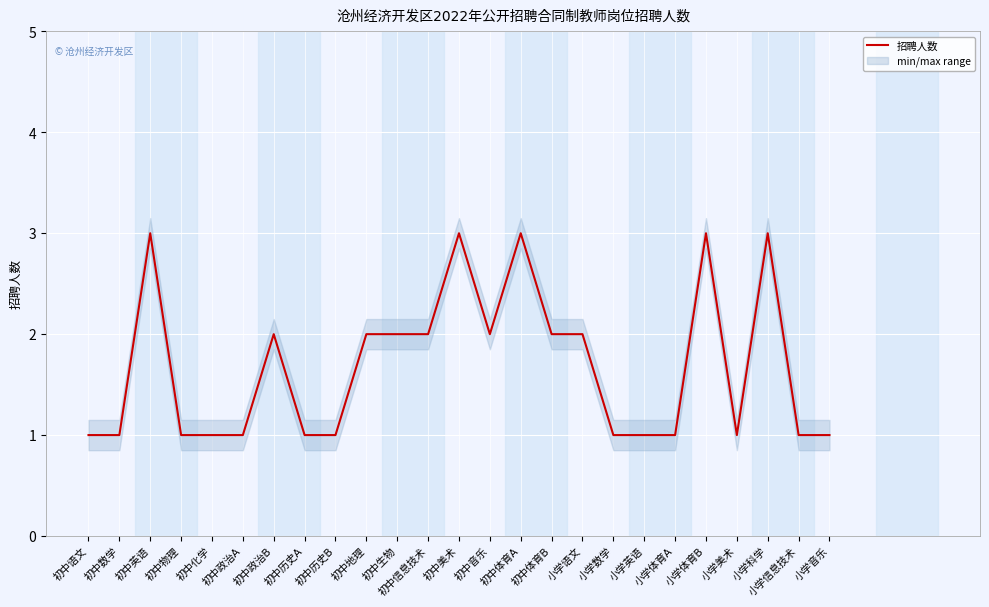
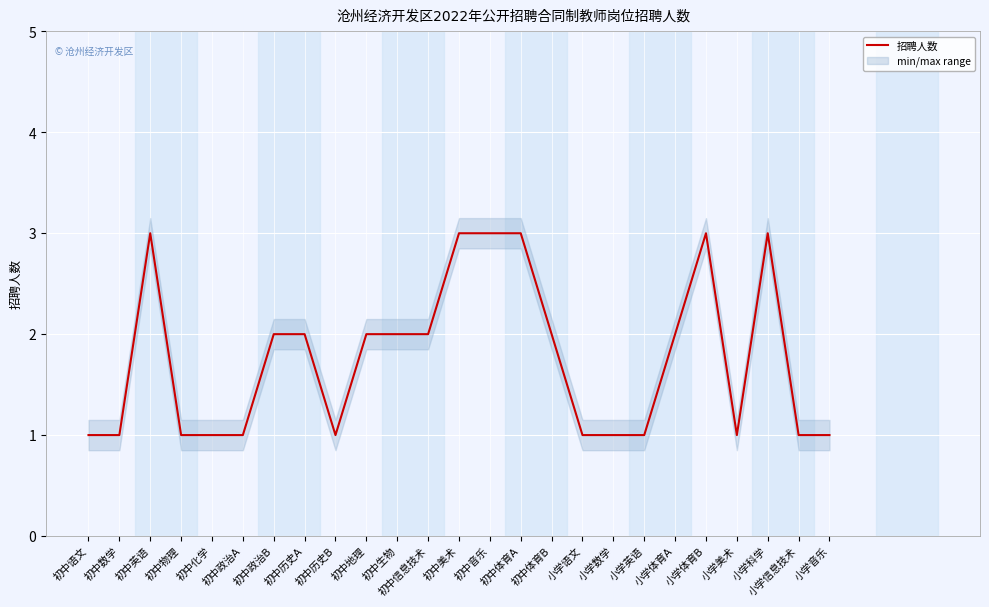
招聘人数, 初中历史A: 1 -> 2
招聘人数, 初中音乐: 2 -> 3
招聘人数, 小学语文: 2 -> 1
招聘人数, 小学体育A: 1 -> 2
